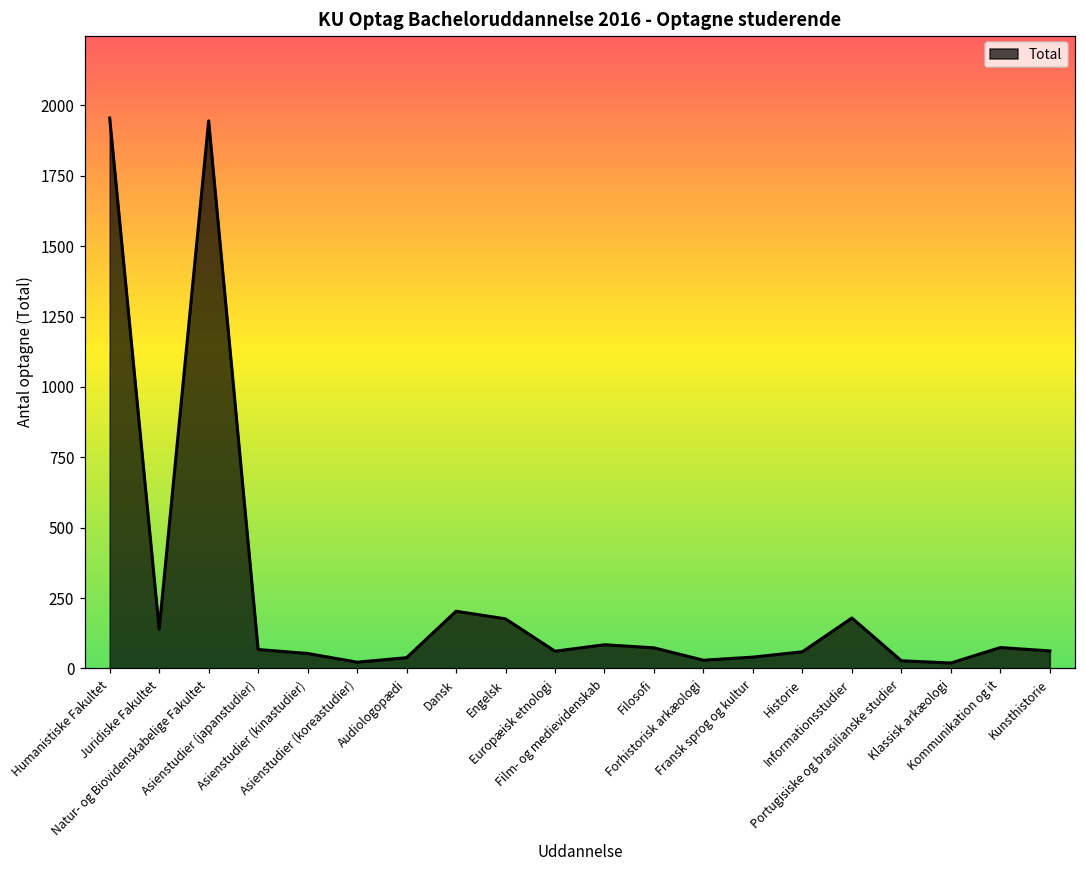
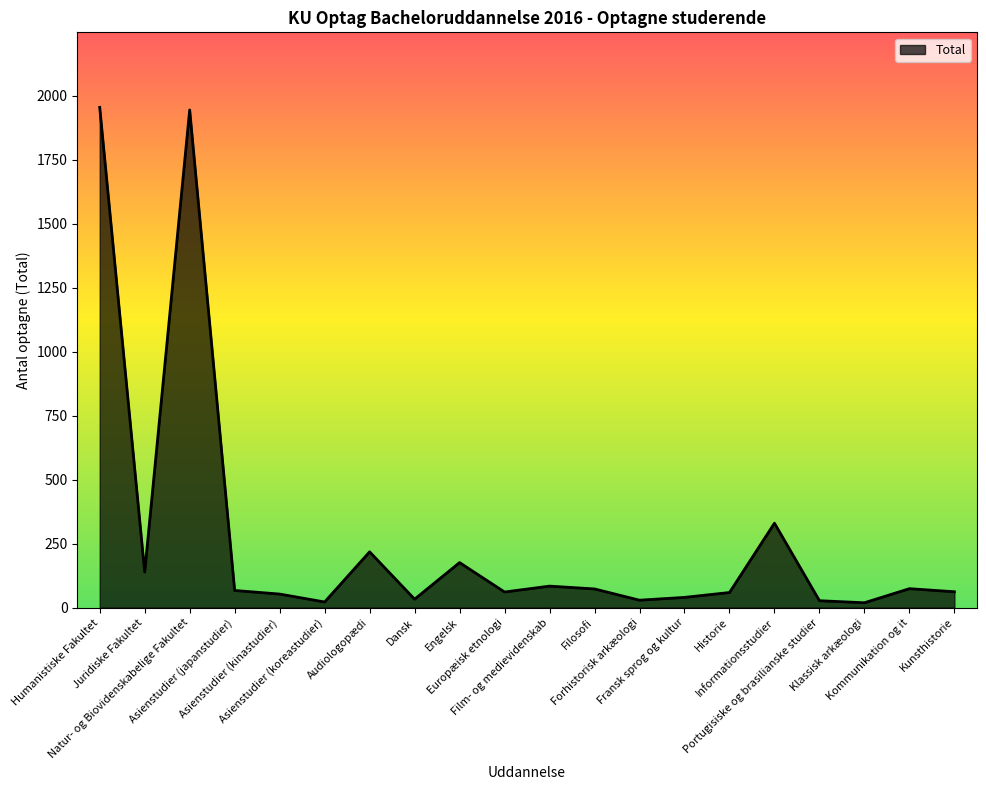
Audiologopædi: 40 -> 220
Dansk: 200 -> 30
Informationsstudier: 180 -> 330
